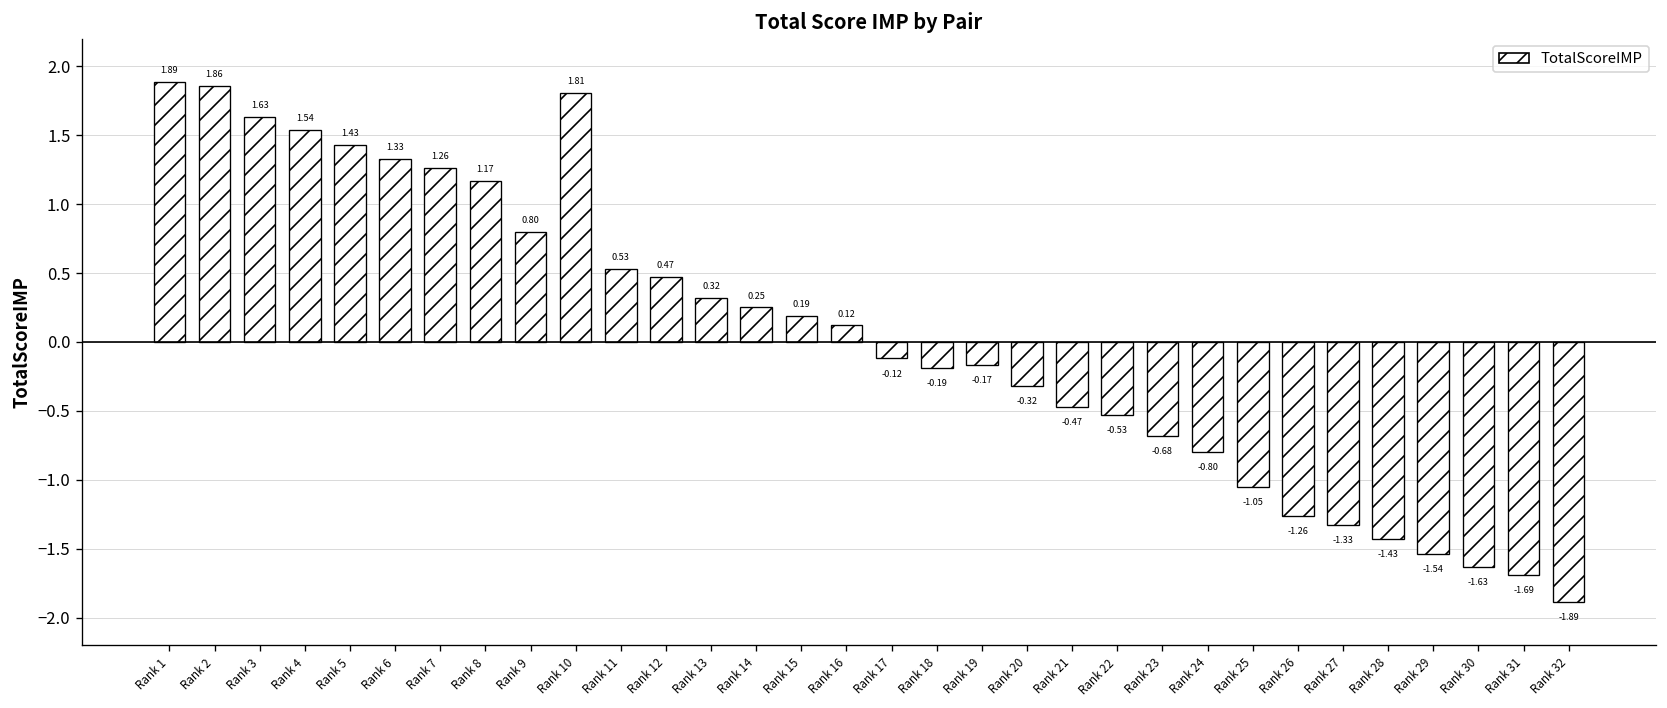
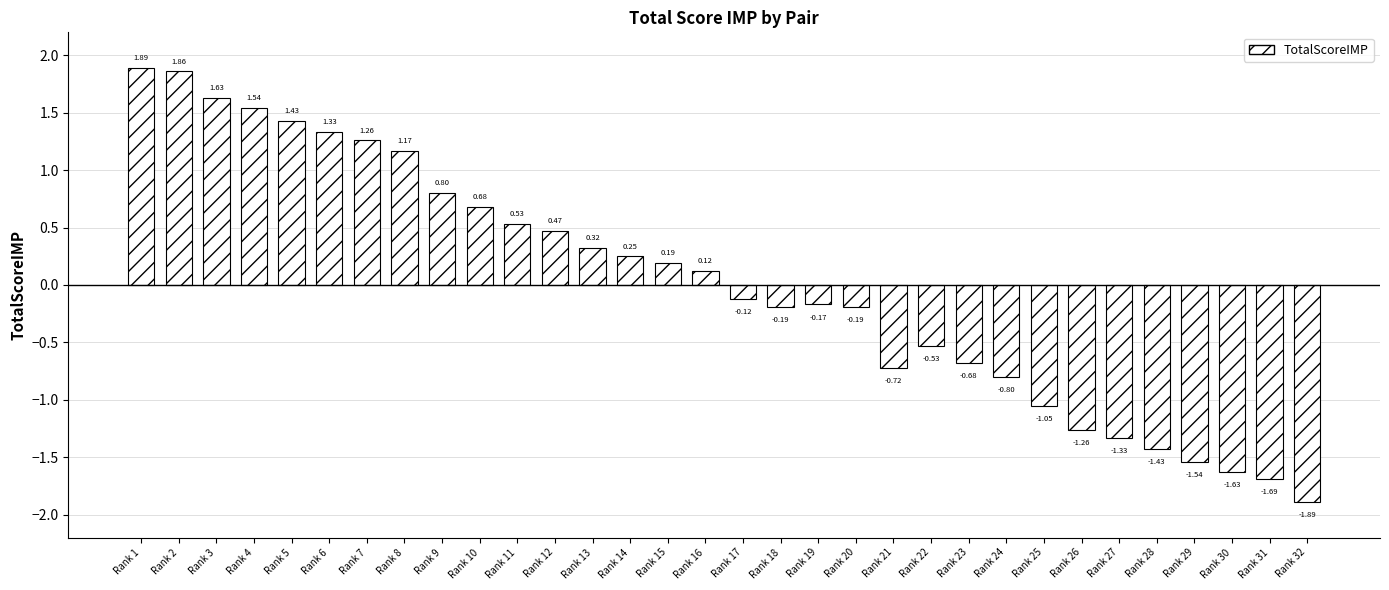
Rank 10: 1.81 -> 0.68
Rank 20: -0.32 -> -0.19
Rank 21: -0.47 -> -0.72
